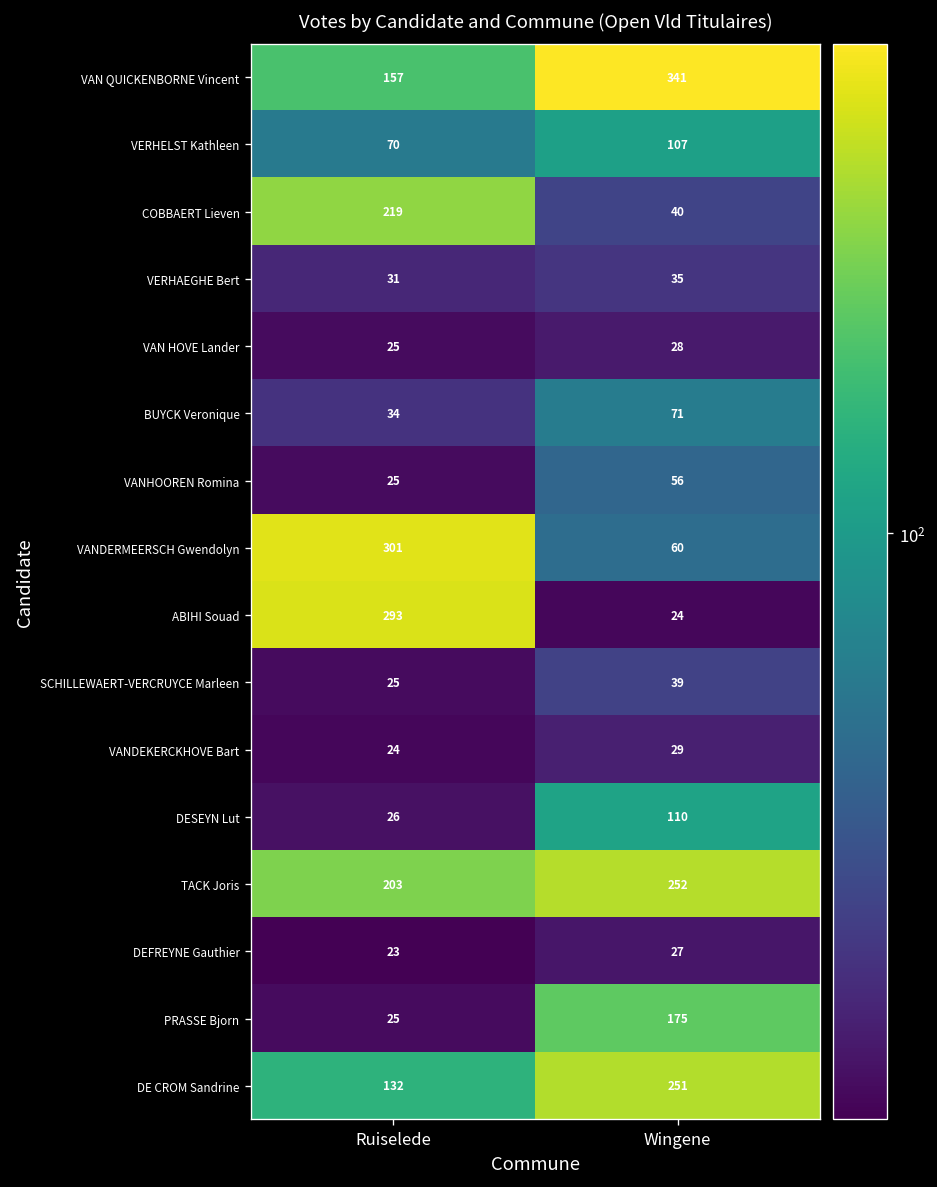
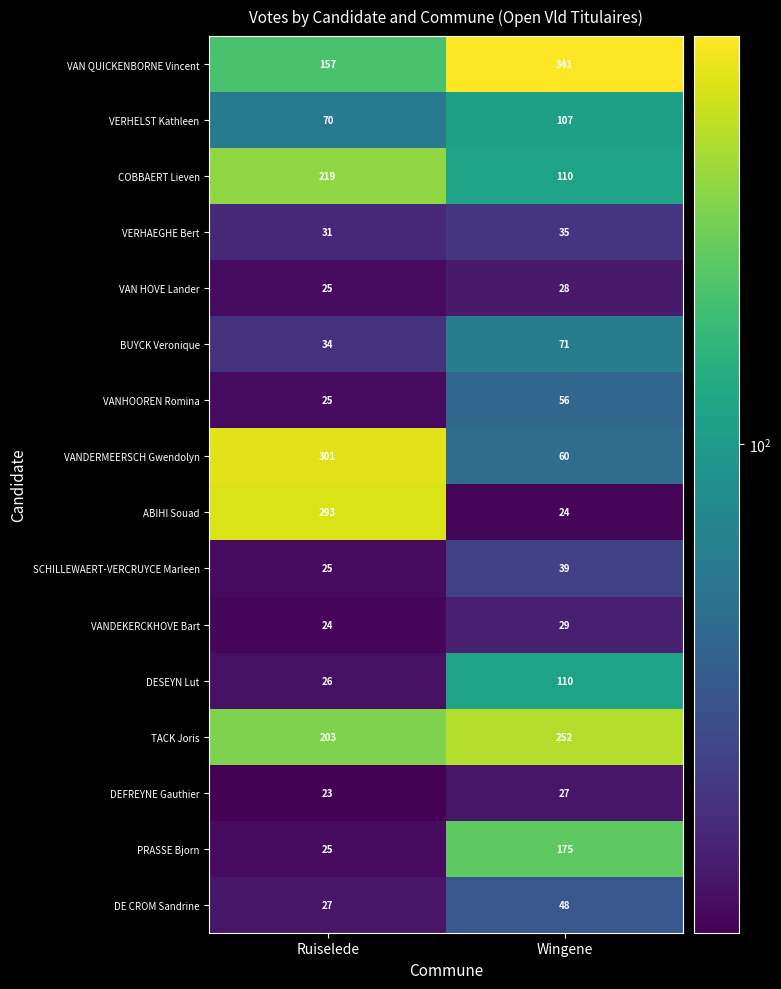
COBBAERT Lieven, Wingene: 40 -> 110
DE CROM Sandrine, Ruiselede: 132 -> 27
DE CROM Sandrine, Wingene: 251 -> 48
